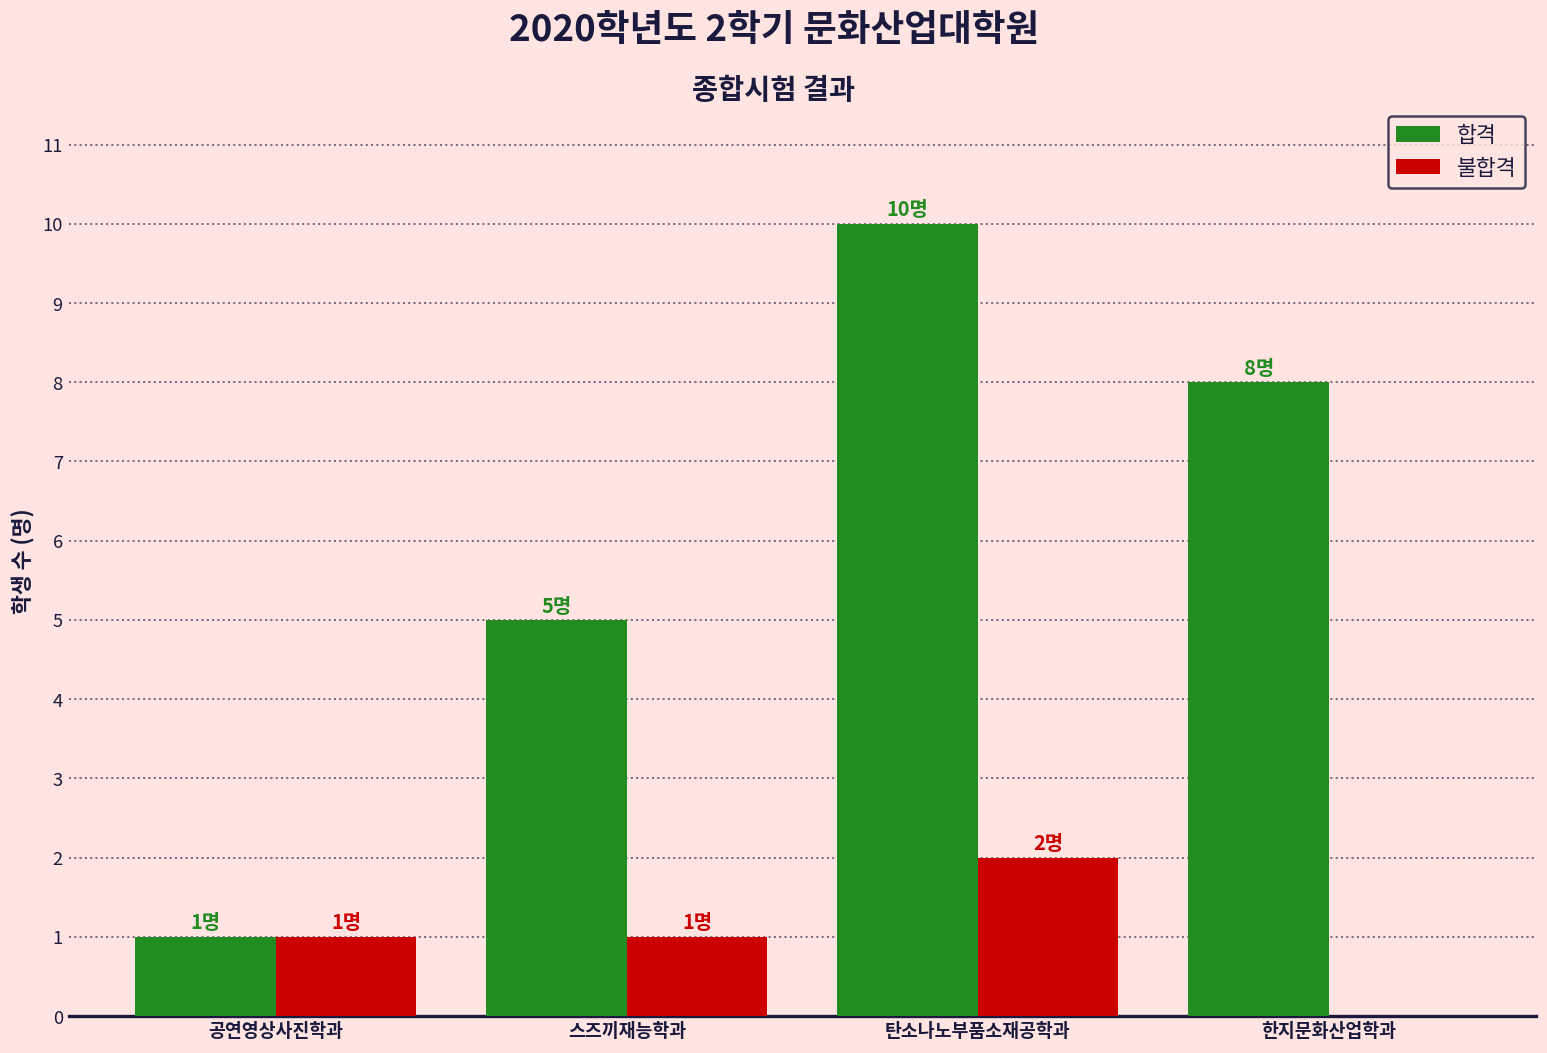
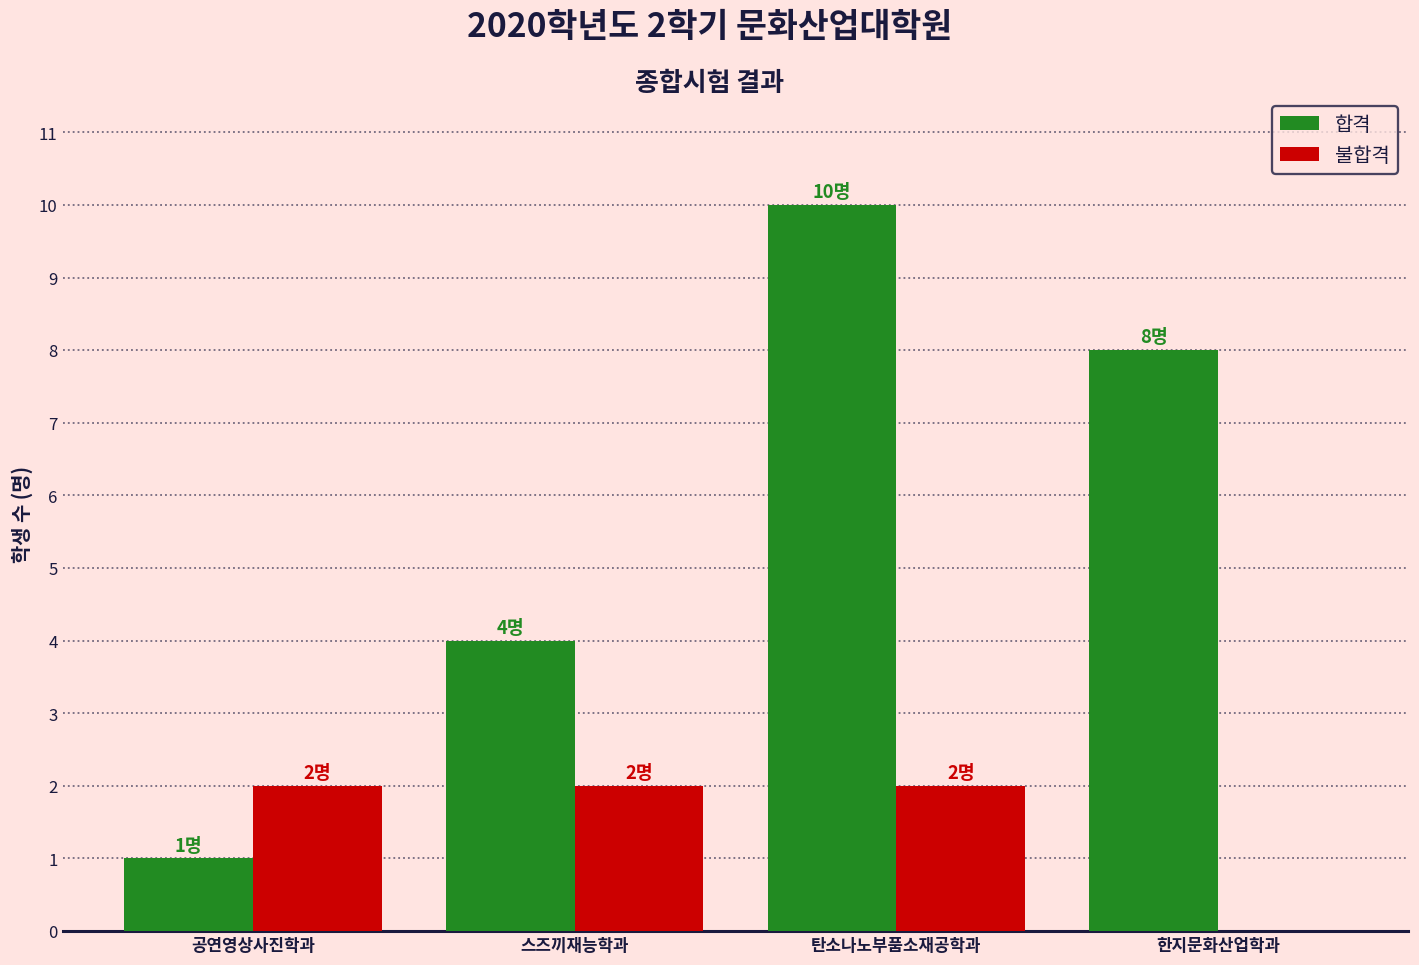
불합격, 공연영상사진학과: 1명 -> 2명
합격, 스즈끼재능학과: 5명 -> 4명
불합격, 스즈끼재능학과: 1명 -> 2명
